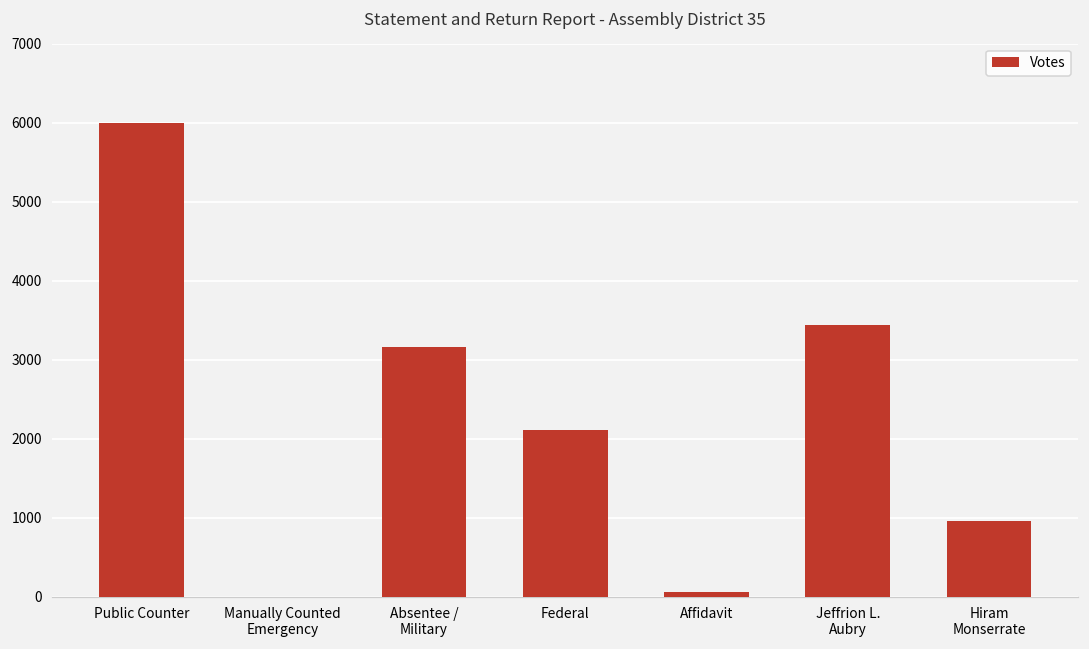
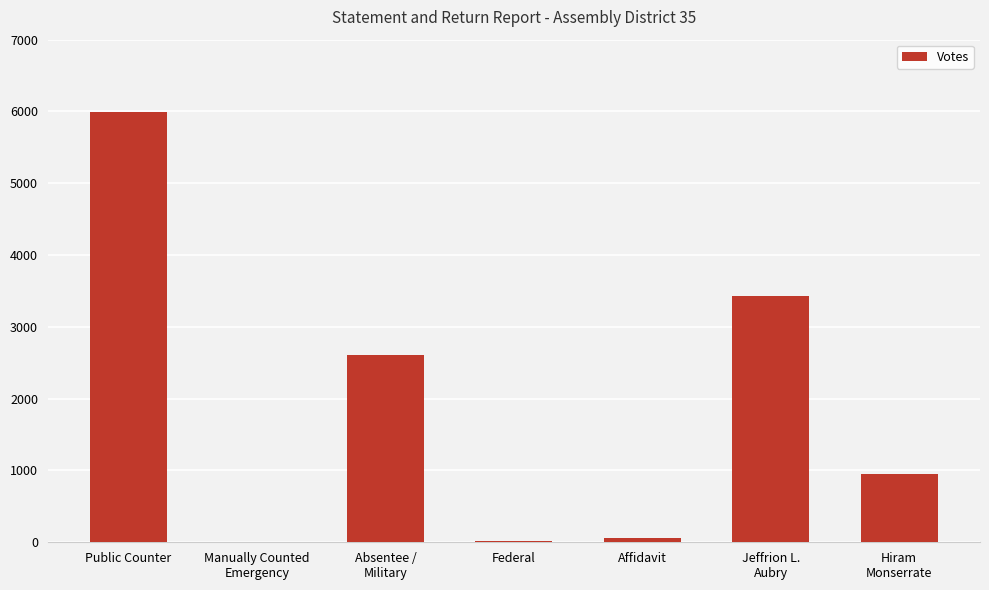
Absentee / Military: 3200 -> 2600
Federal: 2100 -> 0
